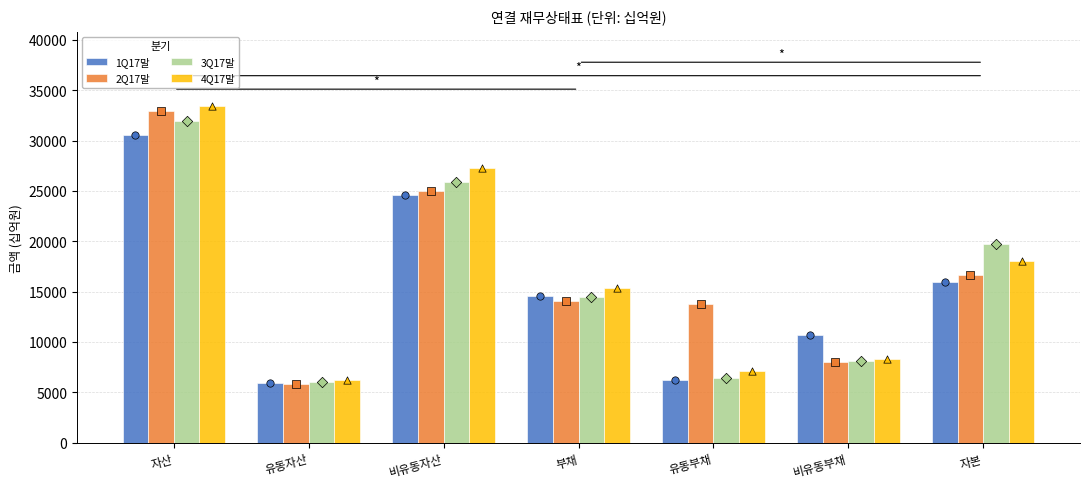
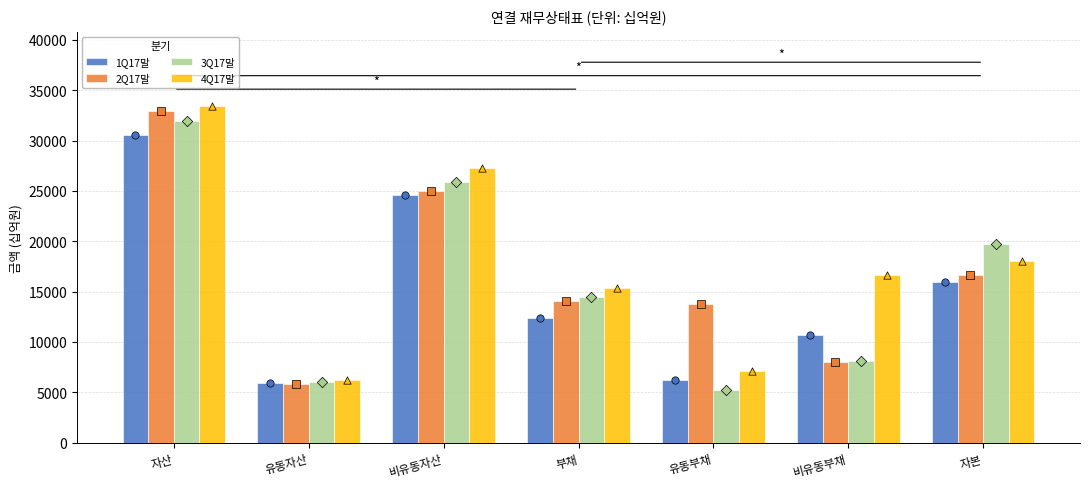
1Q17말, 부채: 14600 -> 12400
3Q17말, 유동부채: 6400 -> 5200
4Q17말, 비유동부채: 8300 -> 16600
